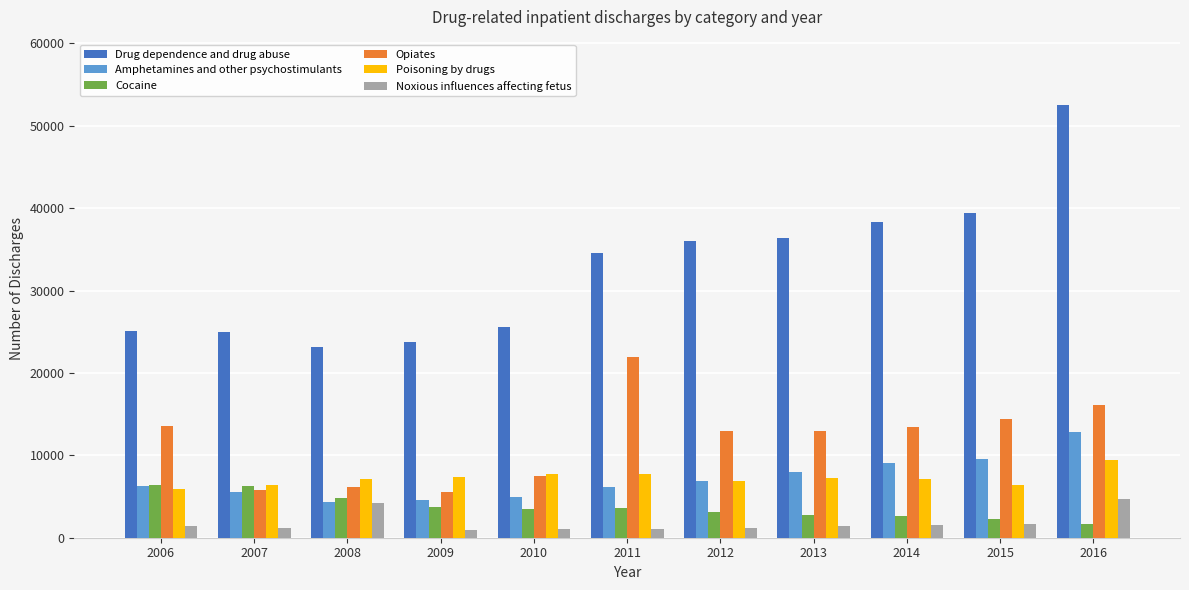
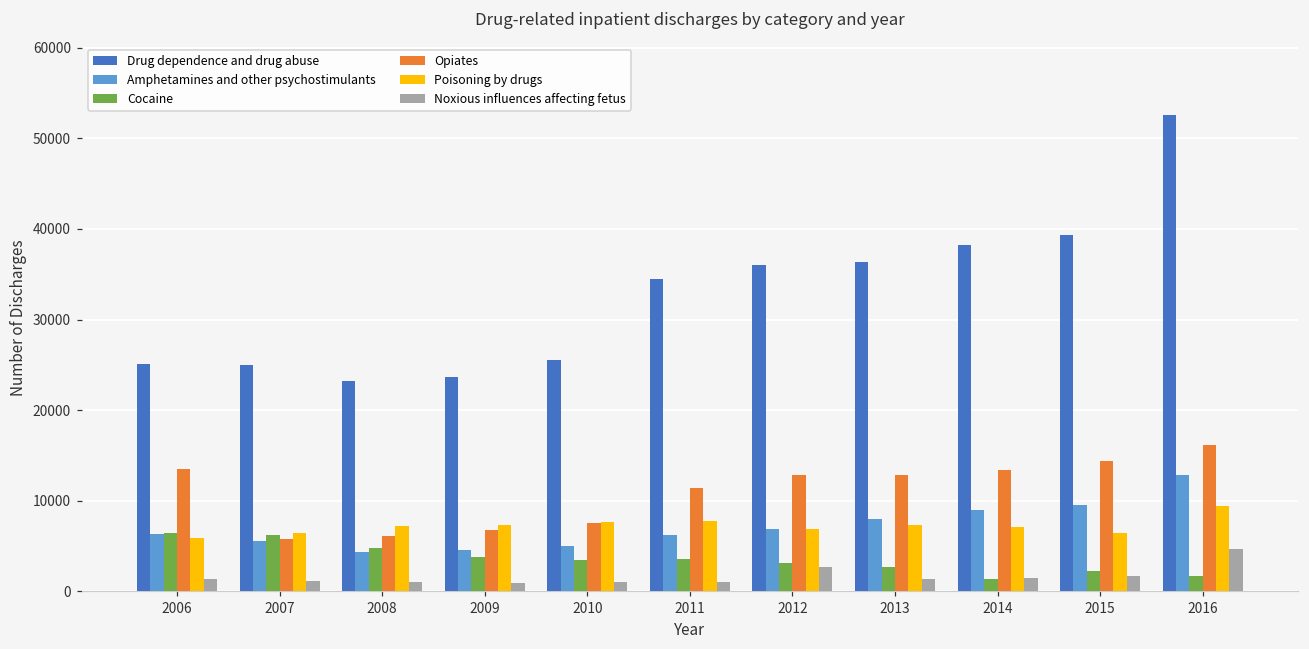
Noxious influences affecting fetus, 2008: 4000 -> 1000
Opiates, 2009: 6000 -> 7000
Opiates, 2011: 22000 -> 11000
Noxious influences affecting fetus, 2012: 1000 -> 3000
Cocaine, 2014: 3000 -> 1000
